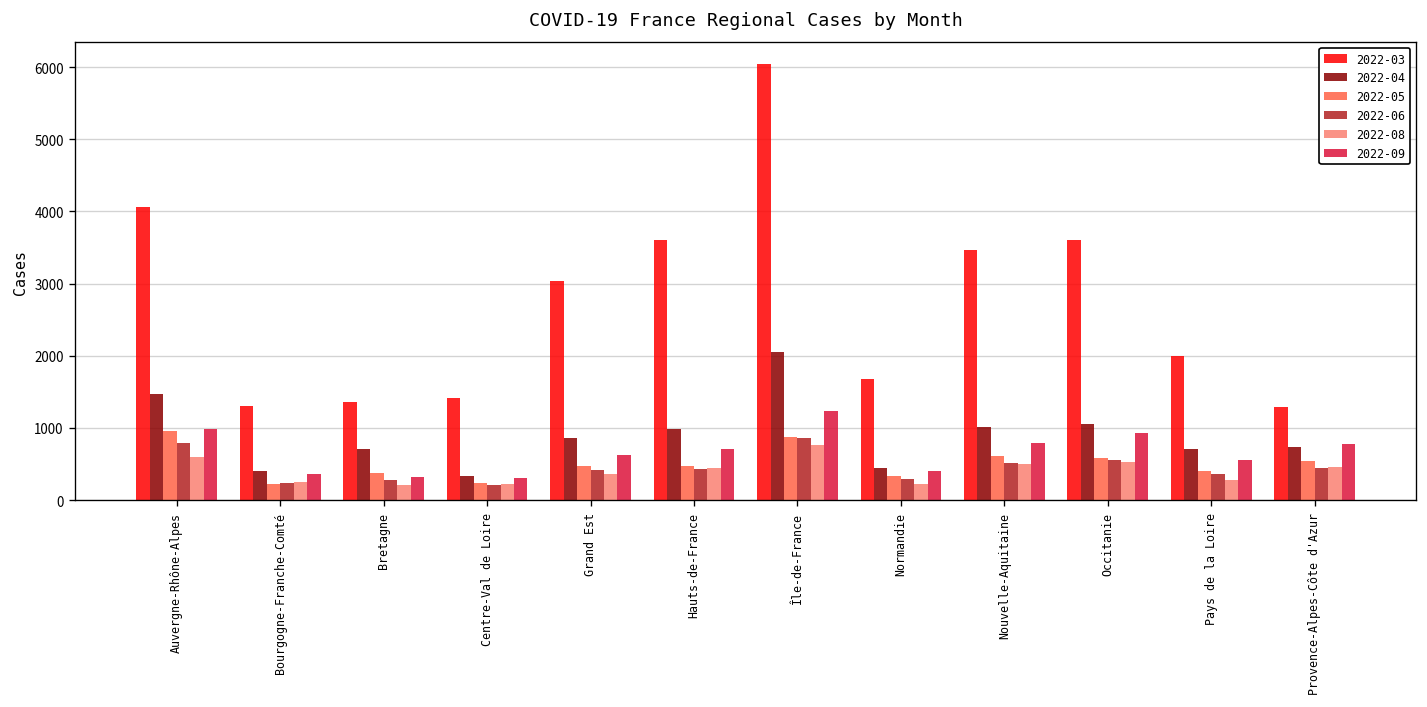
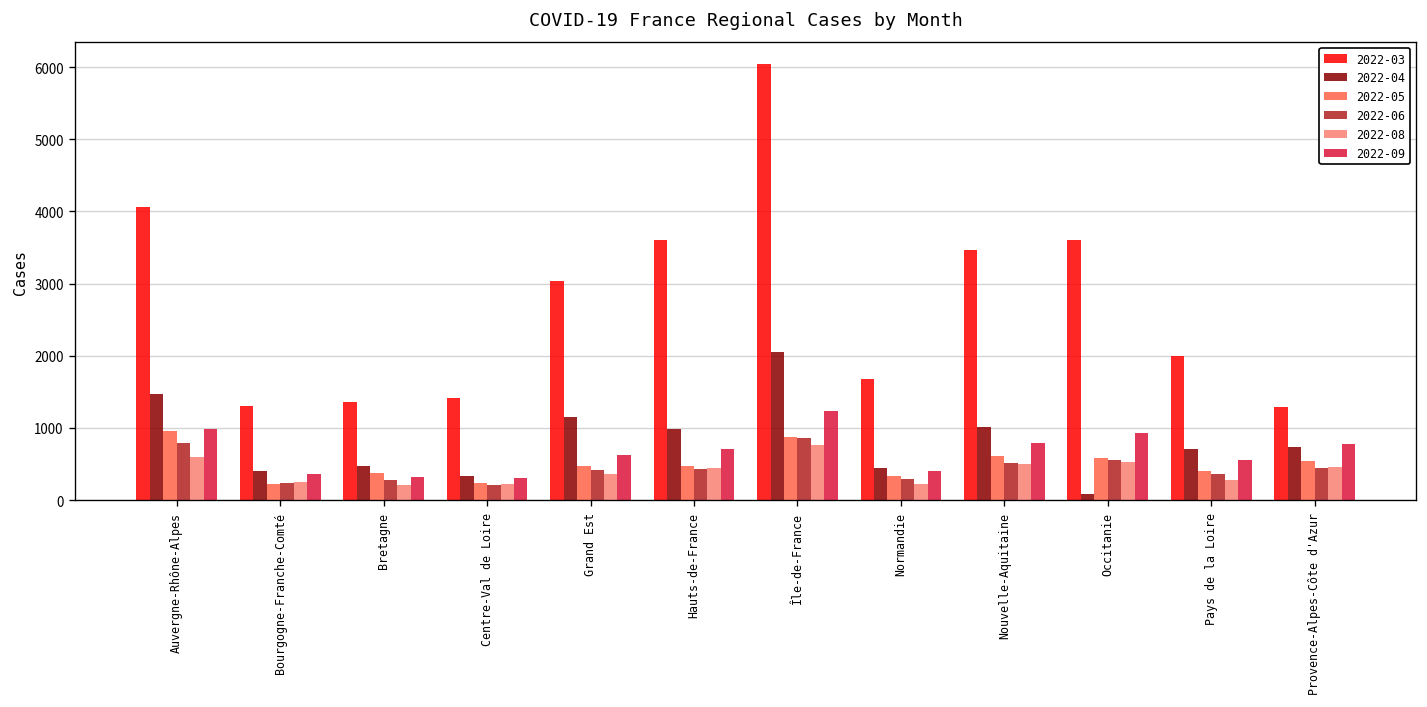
2022-04, Bretagne: 700 -> 500
2022-04, Grand Est: 900 -> 1100
2022-04, Occitanie: 1100 -> 100
